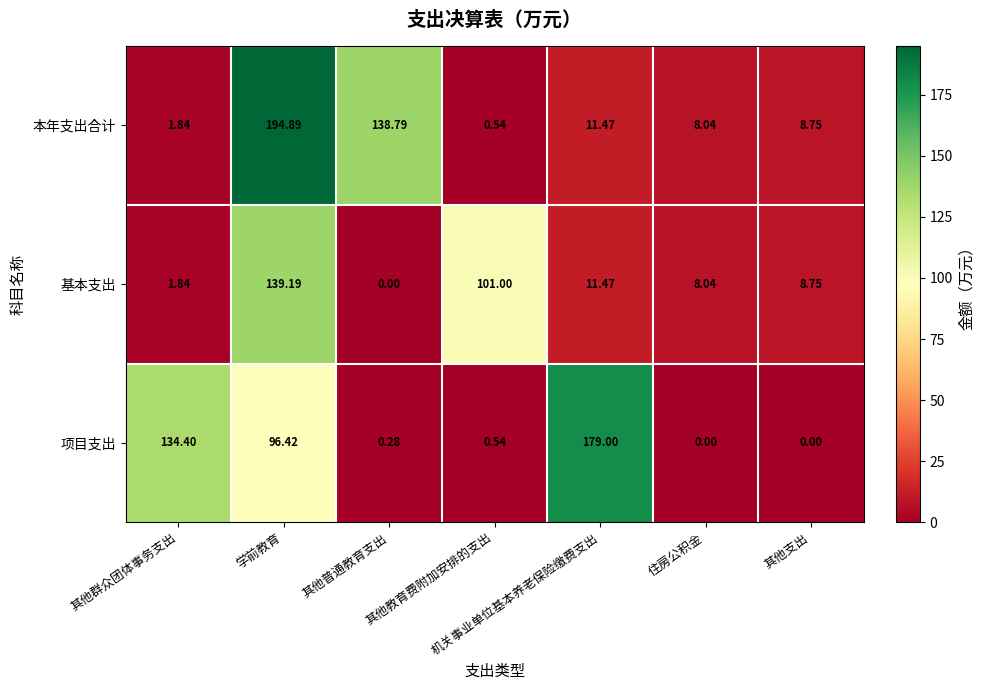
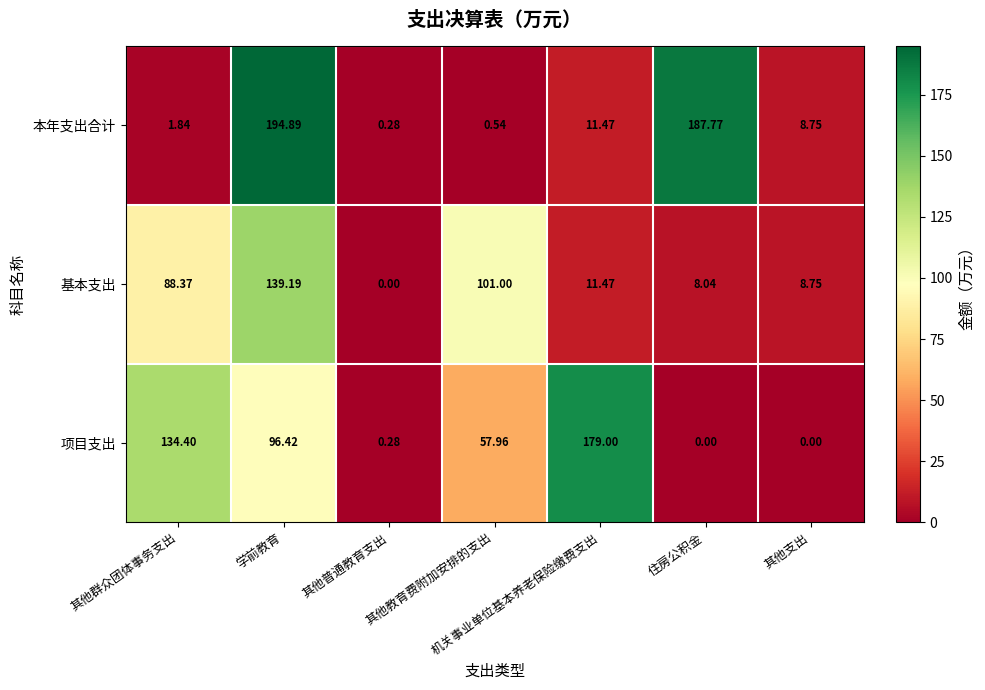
本年支出合计, 其他普通教育支出: 138.79 -> 0.28
本年支出合计, 住房公积金: 8.04 -> 187.77
基本支出, 其他群众团体事务支出: 1.84 -> 88.37
项目支出, 其他教育费附加安排的支出: 0.54 -> 57.96
